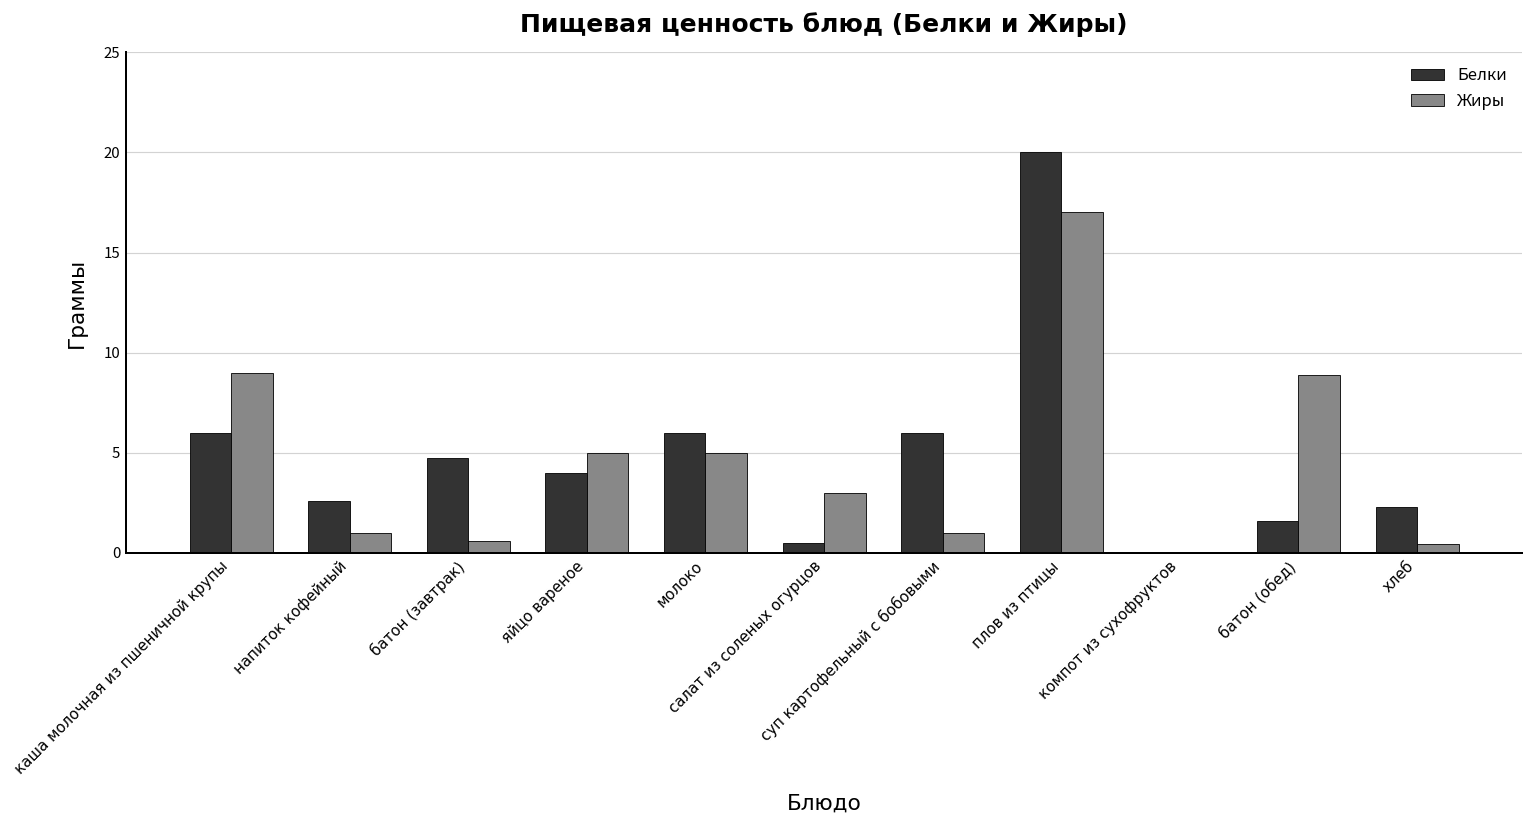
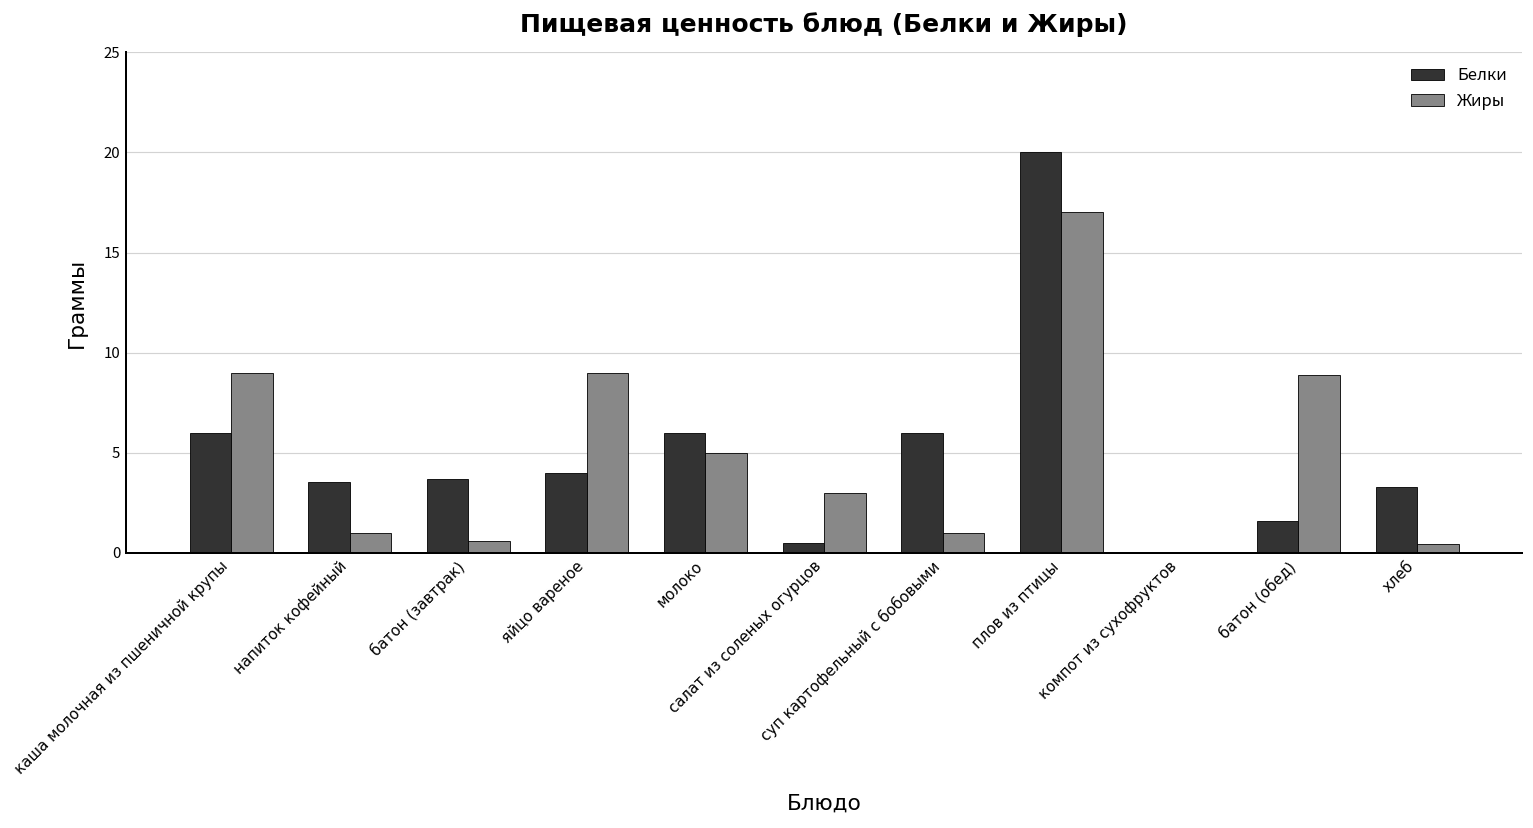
Белки, напиток кофейный: 2.6 -> 3.5
Белки, батон (завтрак): 4.7 -> 3.7
Жиры, яйцо вареное: 5 -> 9
Белки, хлеб: 2.3 -> 3.3
